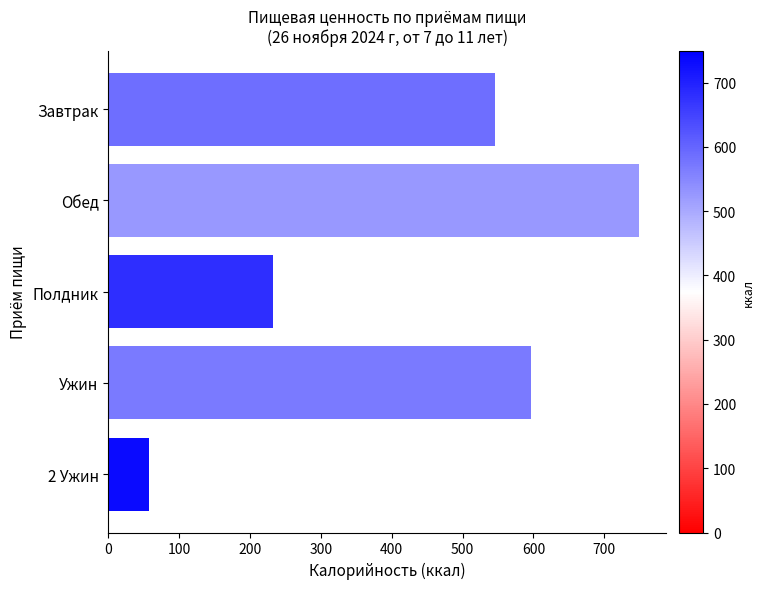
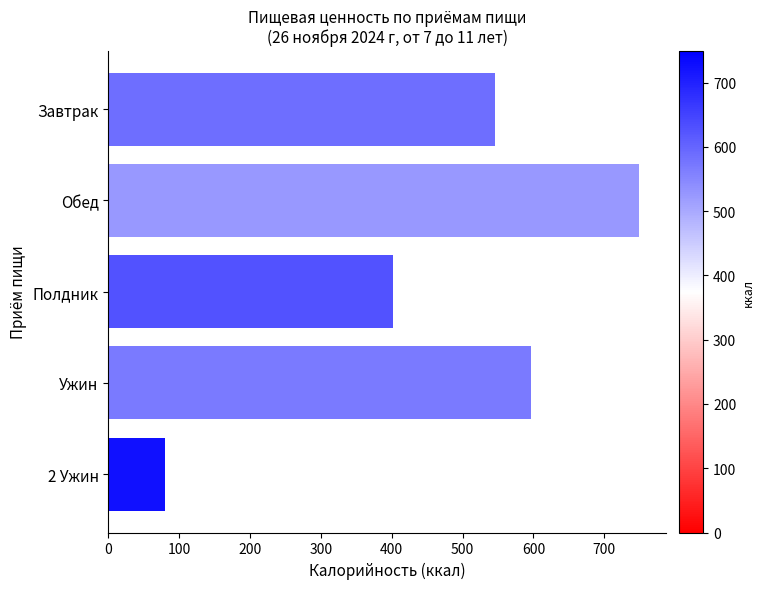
Полдник: 230 -> 400
2 Ужин: 60 -> 80
